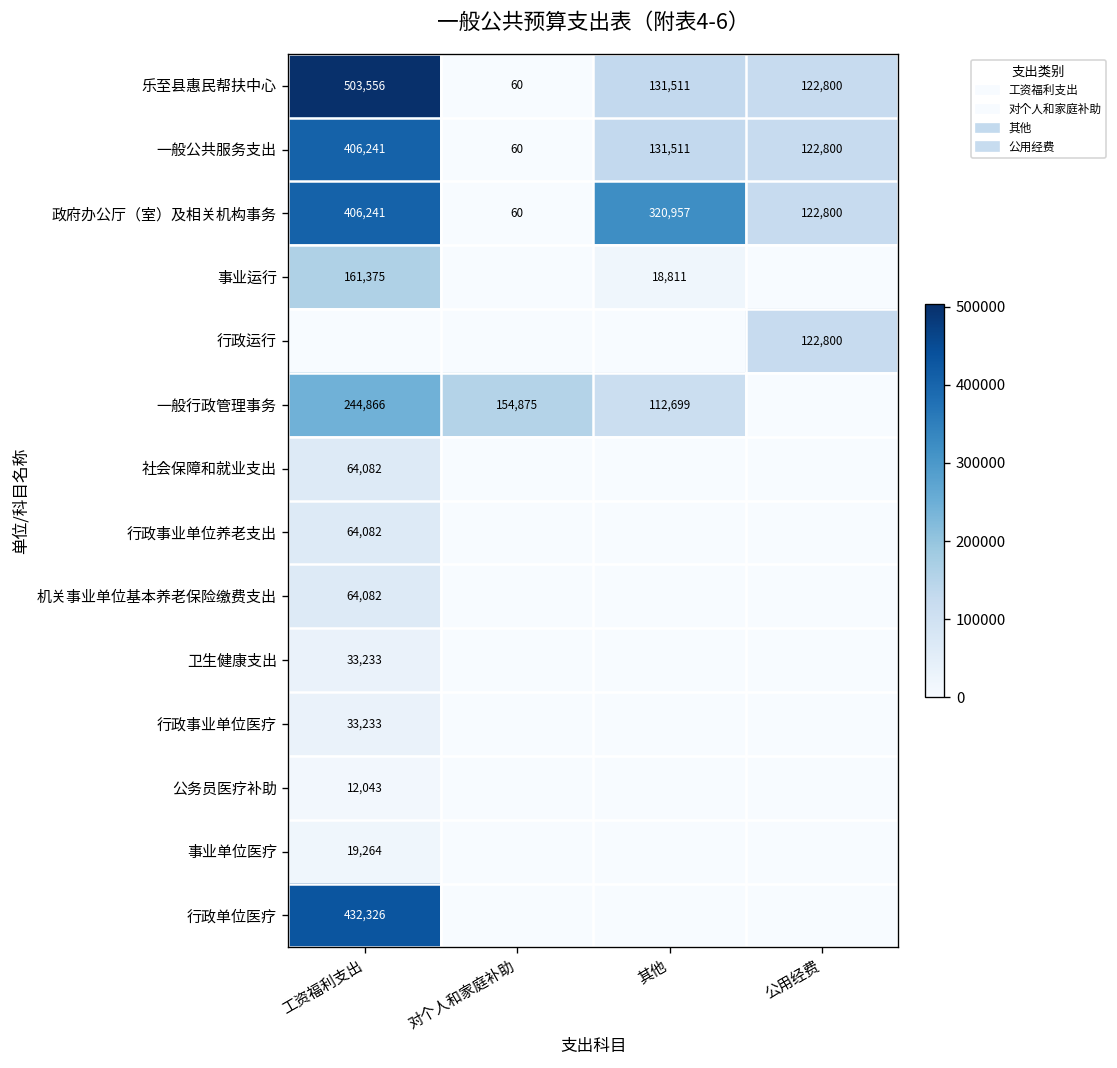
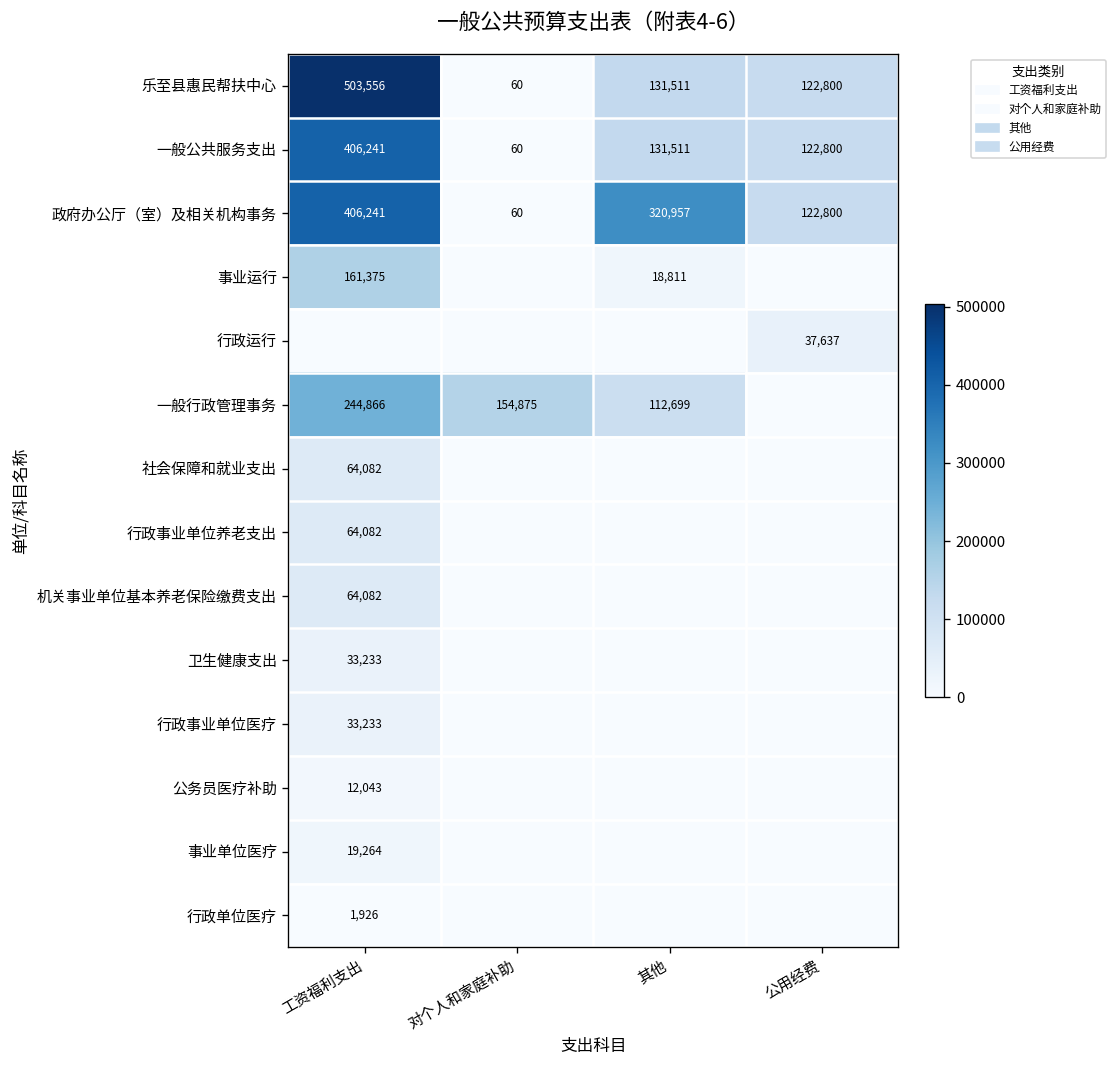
行政运行, 公用经费: 122,800 -> 37,637
行政单位医疗, 工资福利支出: 432,326 -> 1,926
